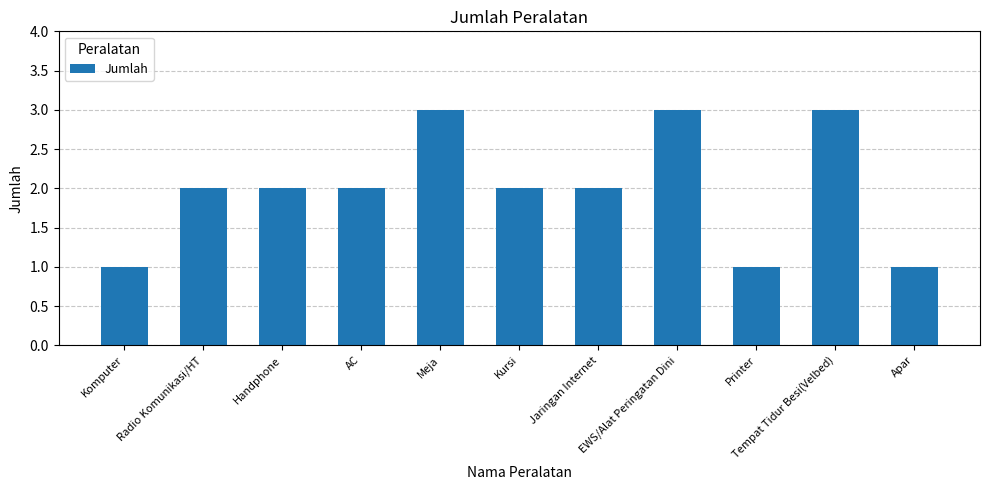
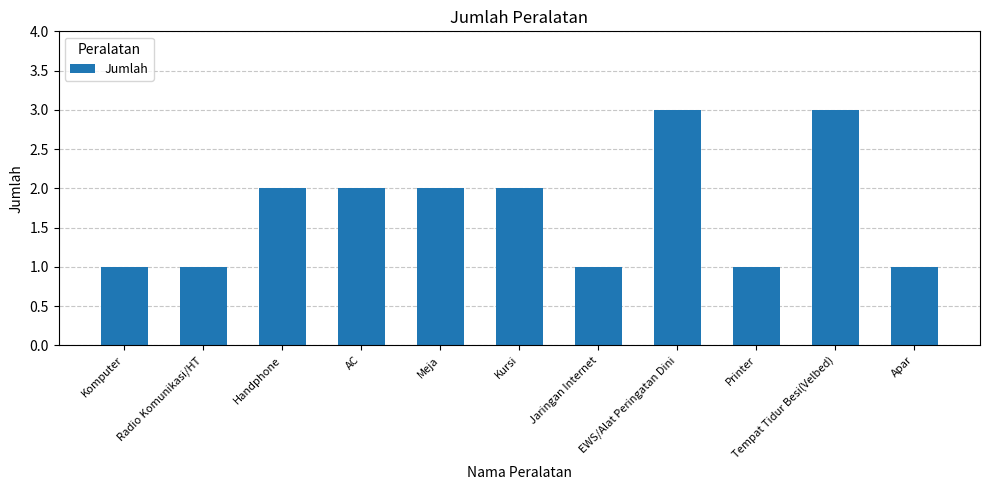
Radio Komunikasi/HT: 2 -> 1
Meja: 3 -> 2
Jaringan Internet: 2 -> 1
